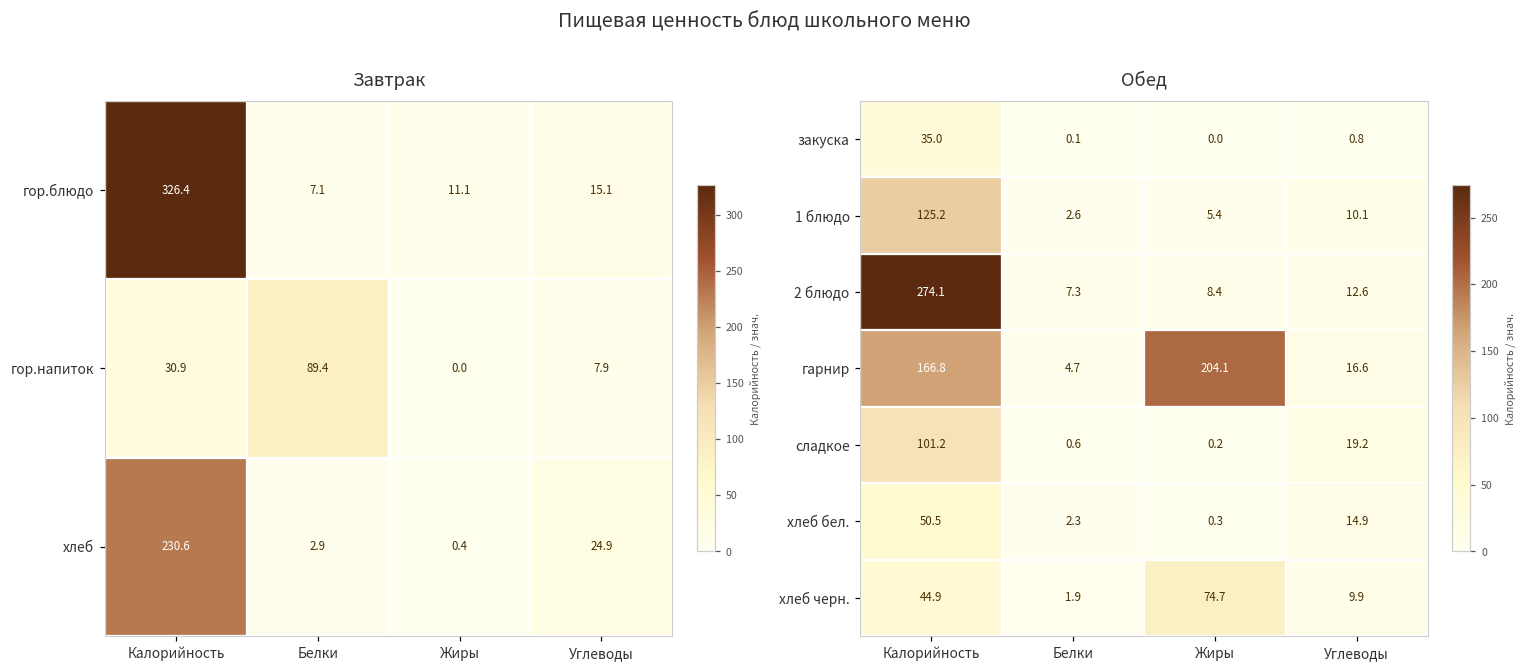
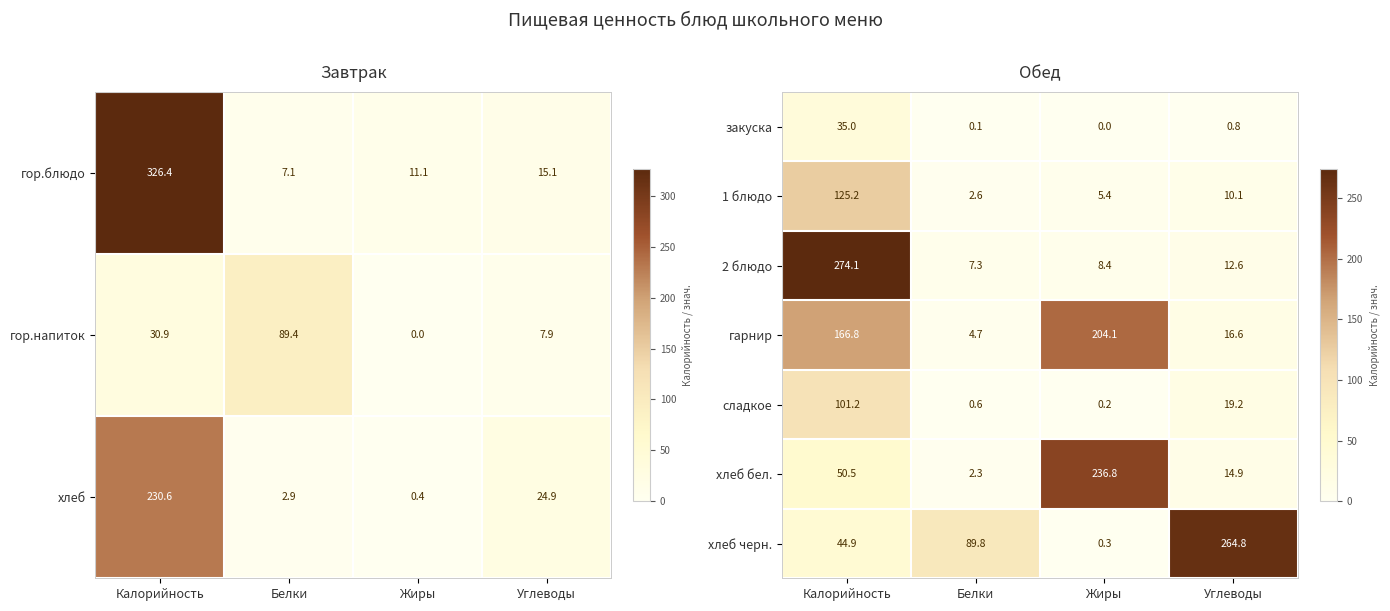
Обед, хлеб бел., Жиры: 0.3 -> 236.8
Обед, хлеб черн., Белки: 1.9 -> 89.8
Обед, хлеб черн., Жиры: 74.7 -> 0.3
Обед, хлеб черн., Углеводы: 9.9 -> 264.8
